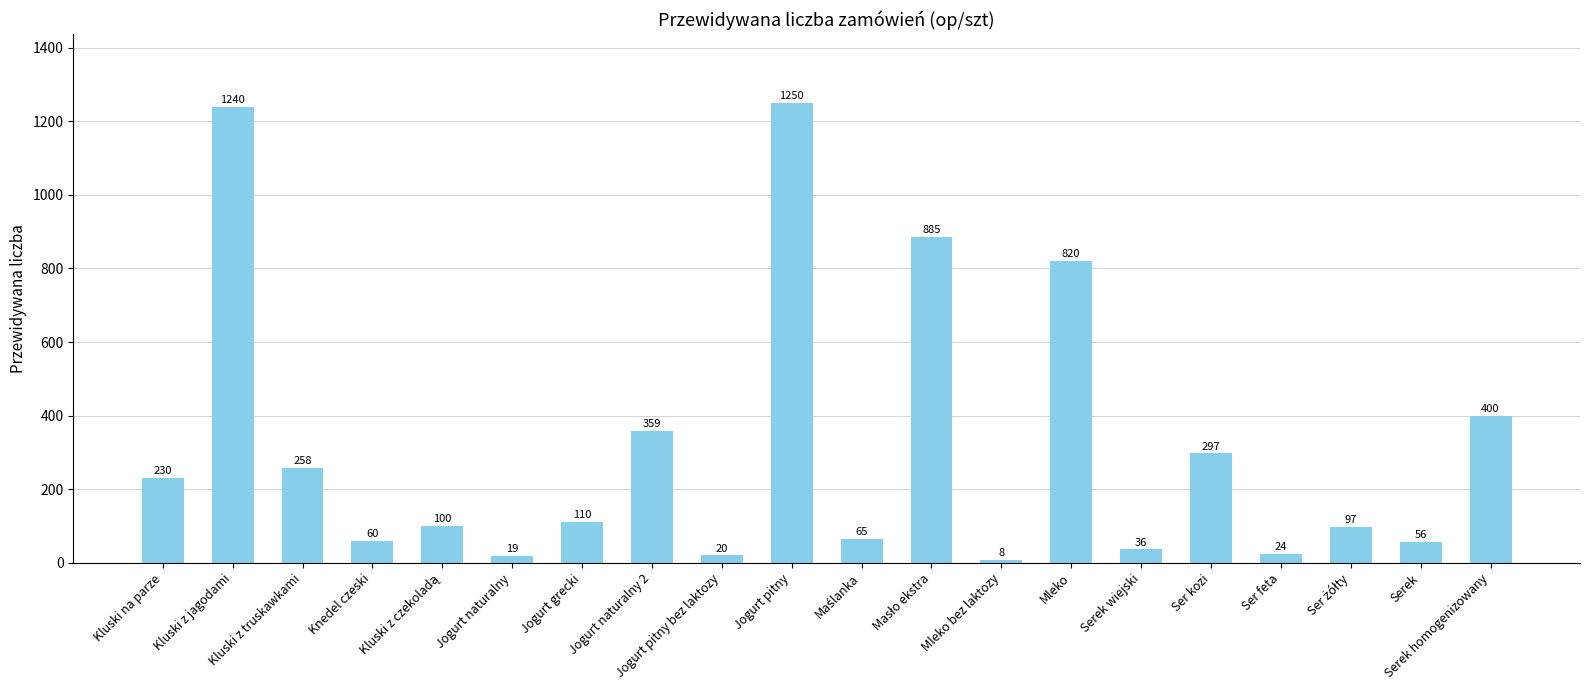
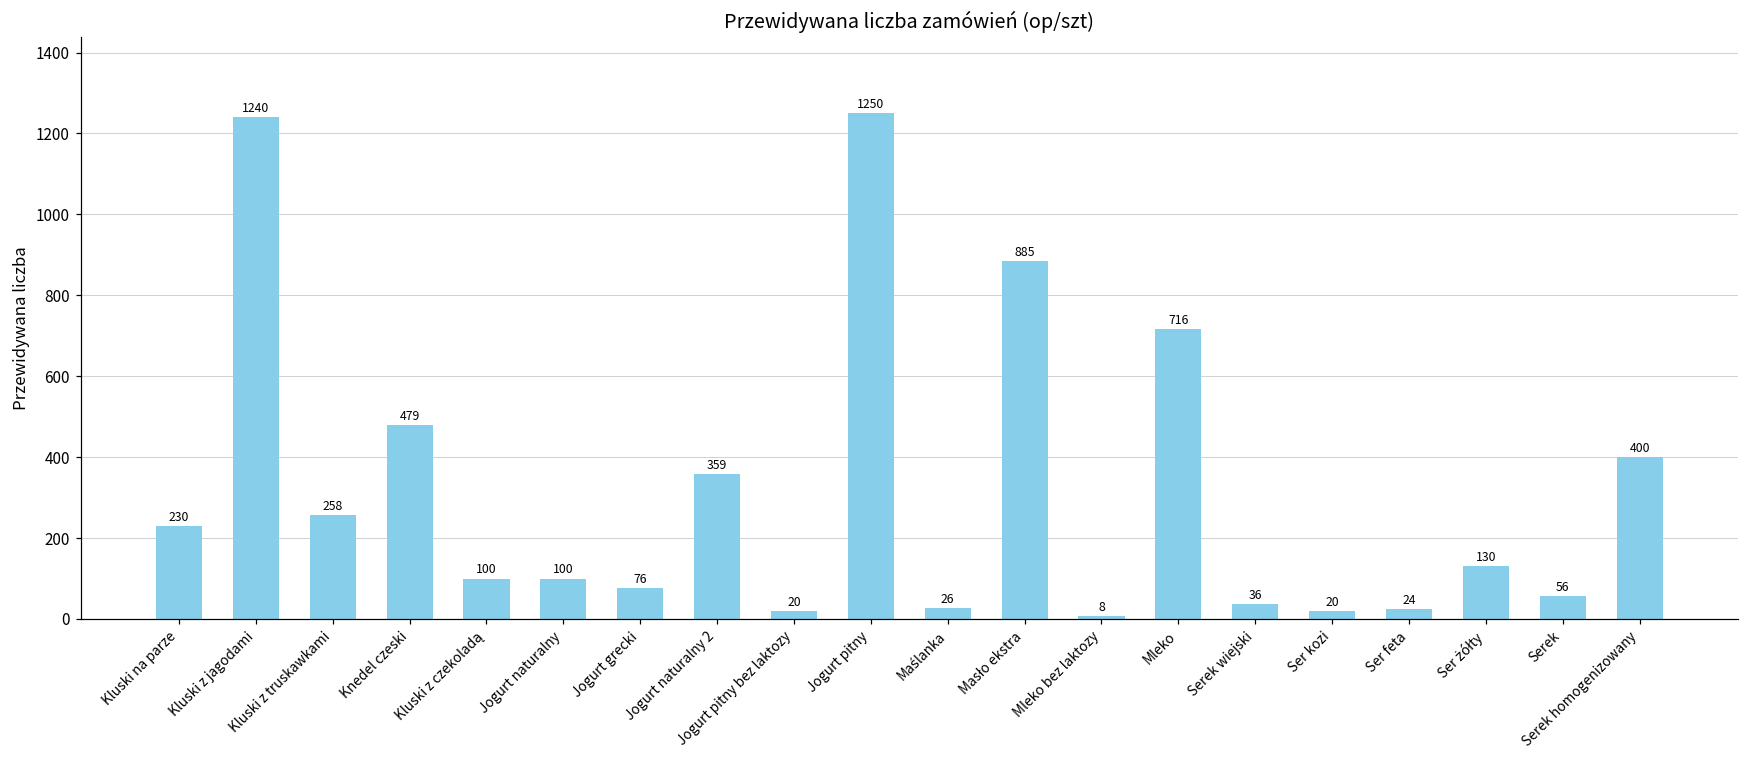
Knedel czeski: 60 -> 479
Jogurt naturalny: 19 -> 100
Jogurt grecki: 110 -> 76
Maślanka: 65 -> 26
Mleko: 820 -> 716
Ser kozi: 297 -> 20
Ser żółty: 97 -> 130
